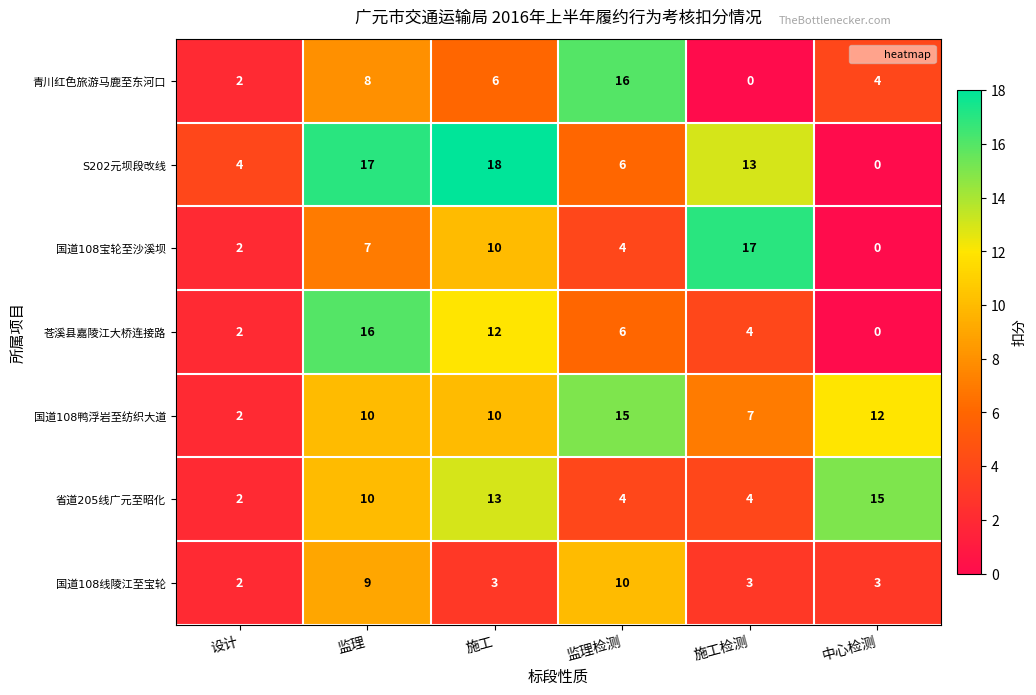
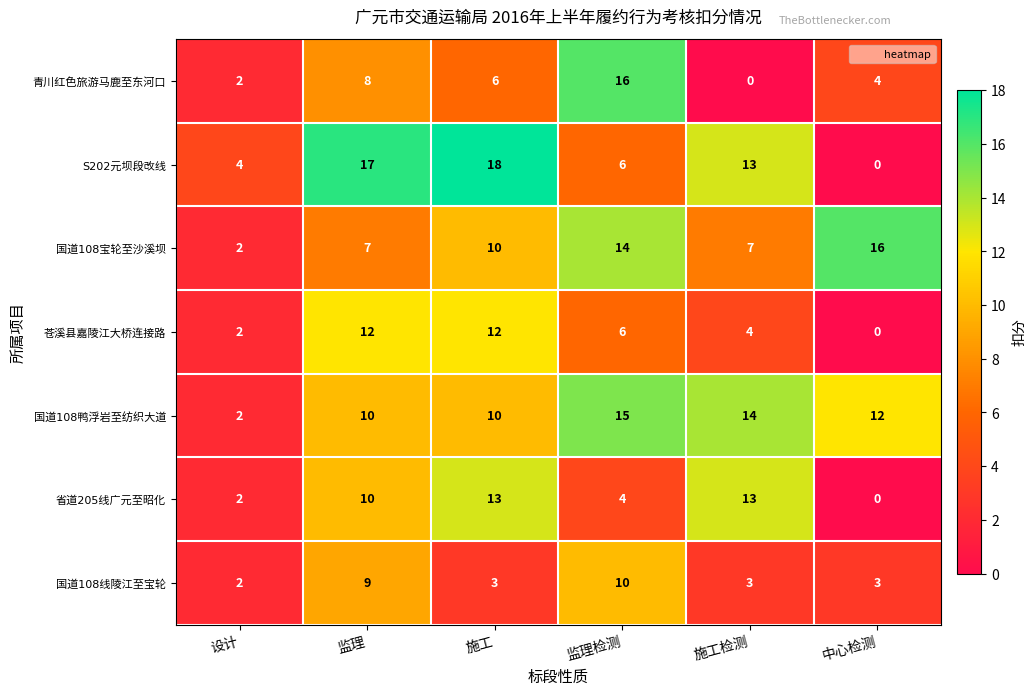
国道108宝轮至沙溪坝, 监理检测: 4 -> 14
国道108宝轮至沙溪坝, 施工检测: 17 -> 7
国道108宝轮至沙溪坝, 中心检测: 0 -> 16
苍溪县嘉陵江大桥连接路, 监理: 16 -> 12
国道108鸭浮岩至纺织大道, 施工检测: 7 -> 14
省道205线广元至昭化, 施工检测: 4 -> 13
省道205线广元至昭化, 中心检测: 15 -> 0
